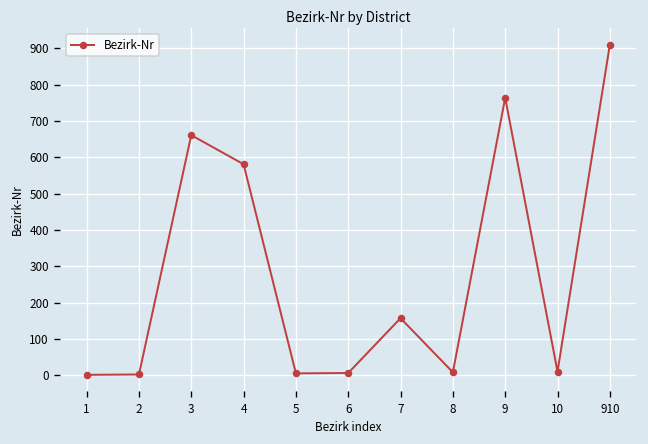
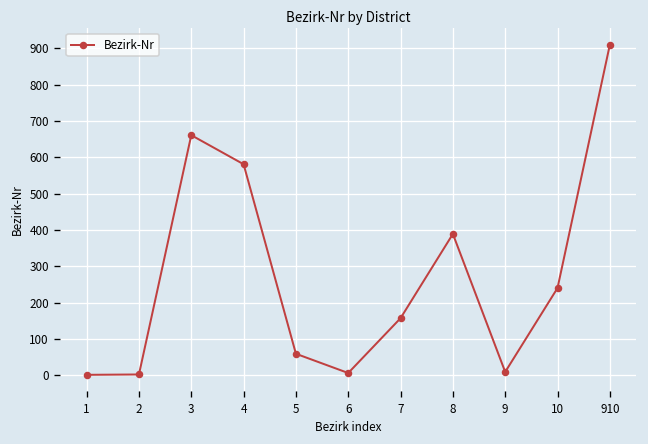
5: 10 -> 60
8: 10 -> 390
9: 760 -> 10
10: 10 -> 240
